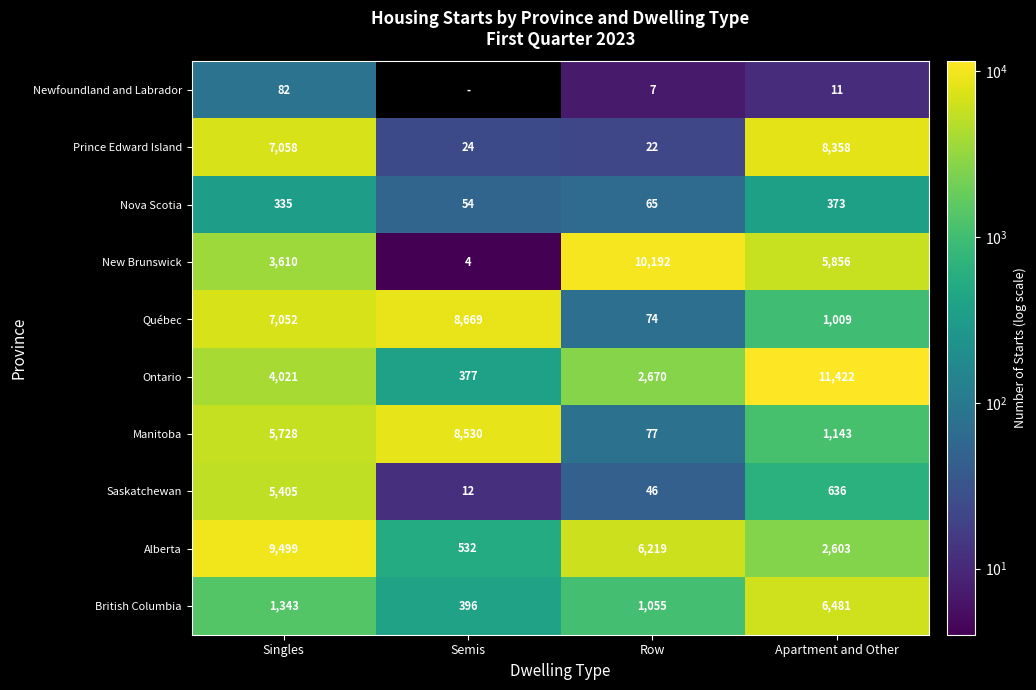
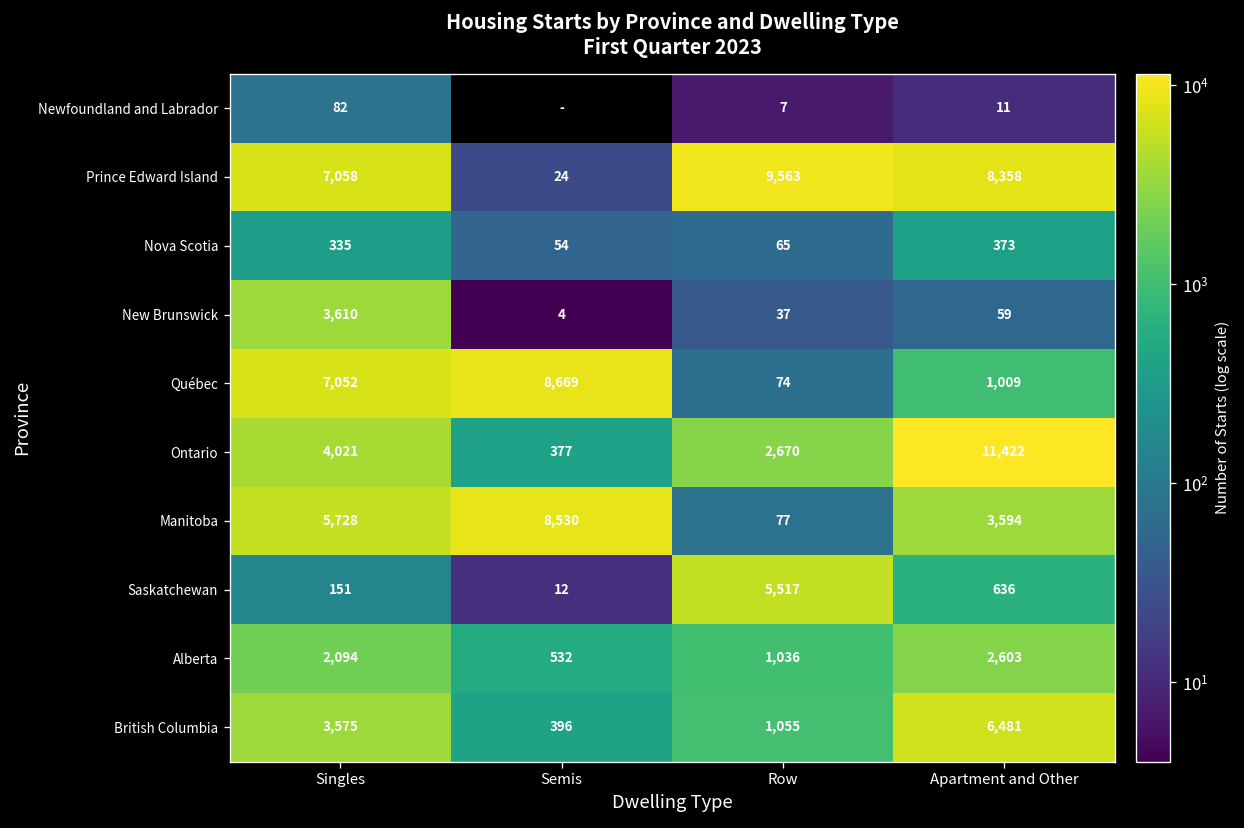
Prince Edward Island, Row: 22 -> 9,563
New Brunswick, Row: 10,192 -> 37
New Brunswick, Apartment and Other: 5,856 -> 59
Manitoba, Apartment and Other: 1,143 -> 3,594
Saskatchewan, Singles: 5,405 -> 151
Saskatchewan, Row: 46 -> 5,517
Alberta, Singles: 9,499 -> 2,094
Alberta, Row: 6,219 -> 1,036
British Columbia, Singles: 1,343 -> 3,575
